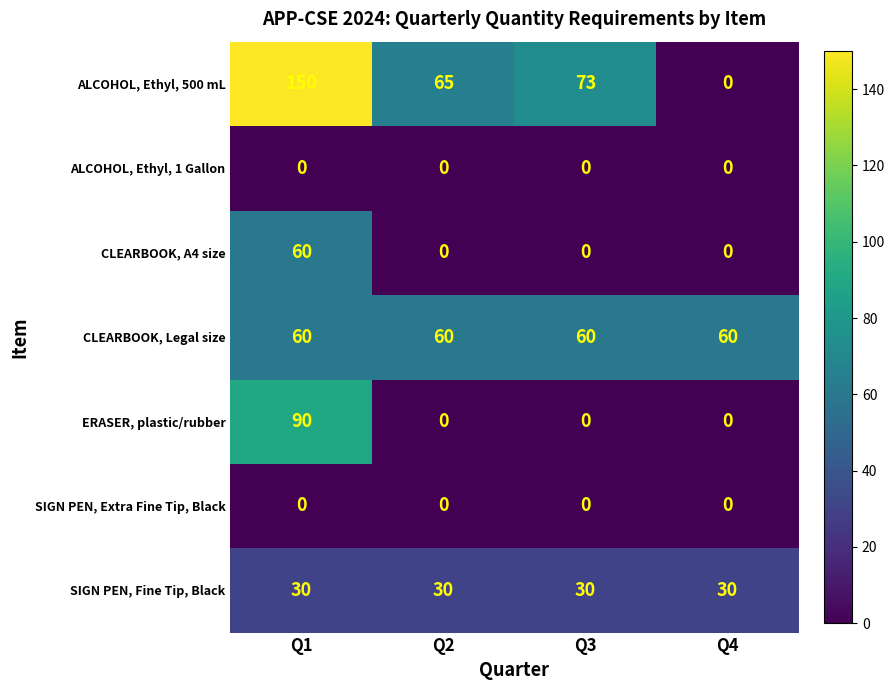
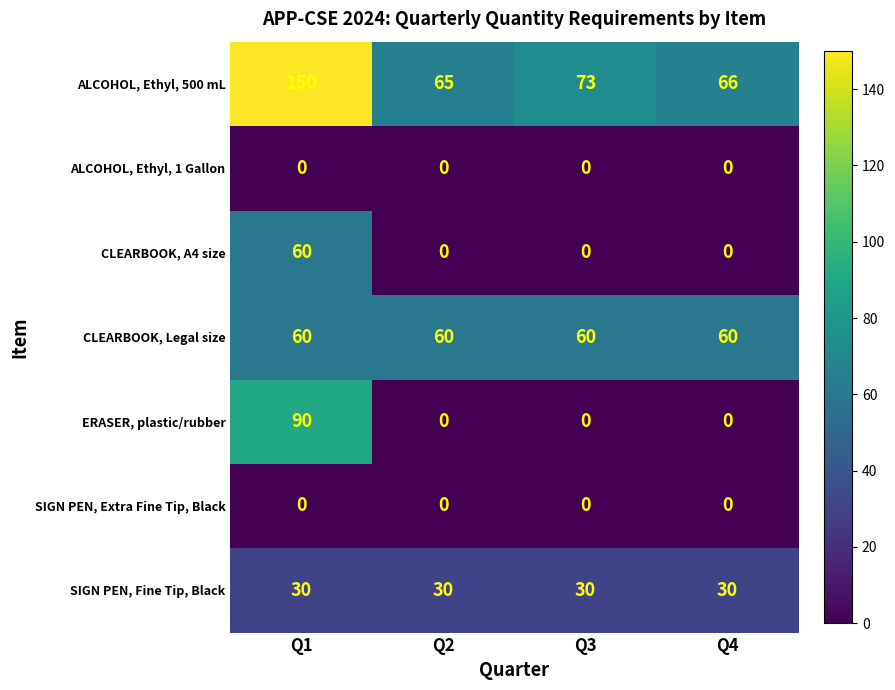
ALCOHOL, Ethyl, 500 mL, Q4: 0 -> 66
